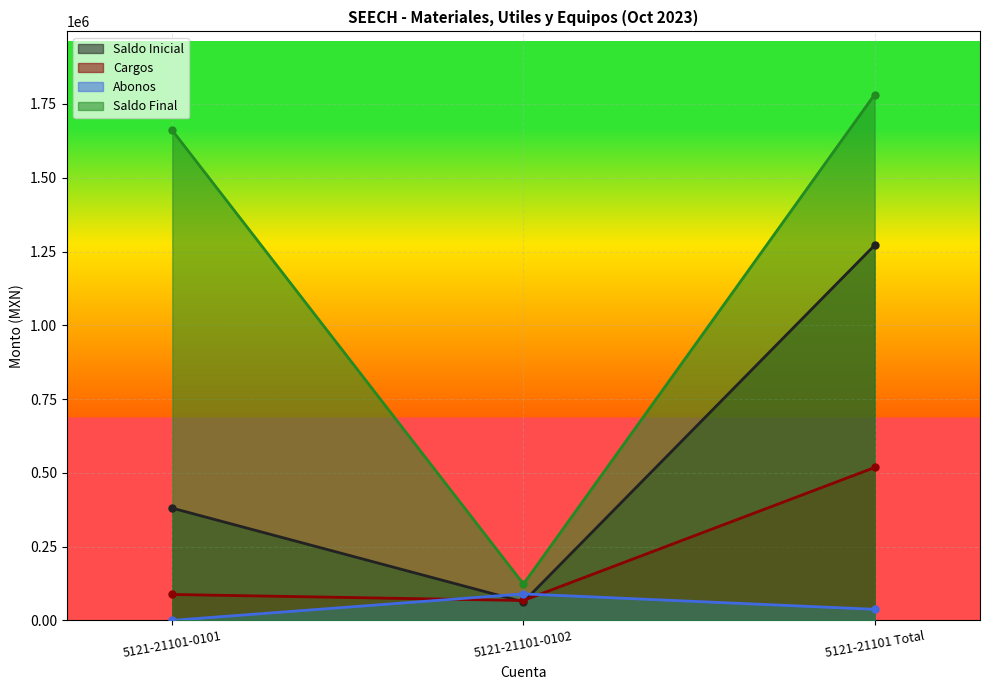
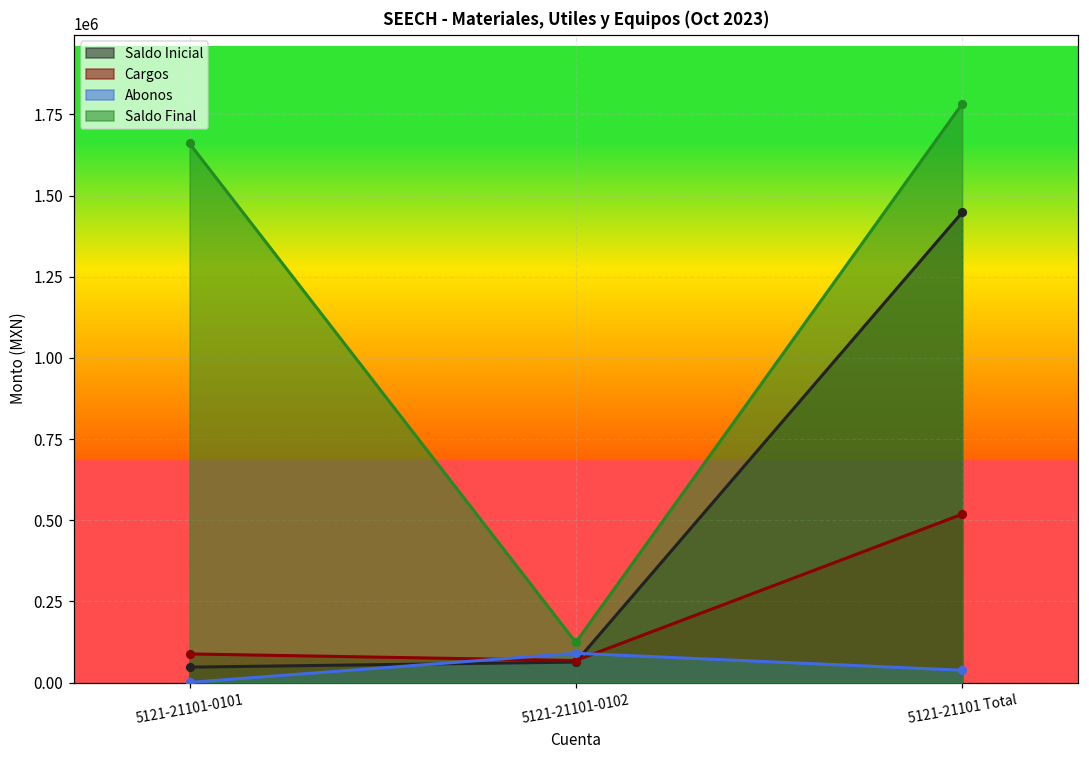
Saldo Inicial, 5121-21101-0101: 380000 -> 50000
Saldo Inicial, 5121-21101 Total: 1270000 -> 1450000
